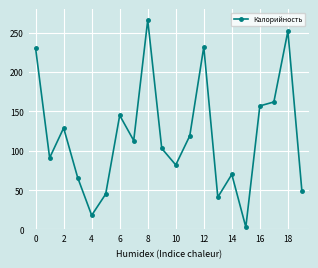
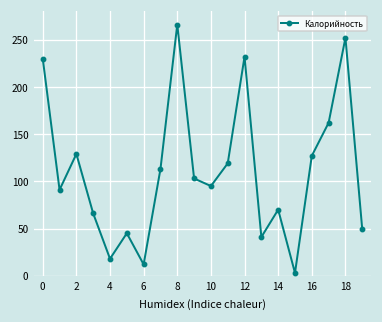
6: 150 -> 10
10: 80 -> 100
16: 160 -> 130
